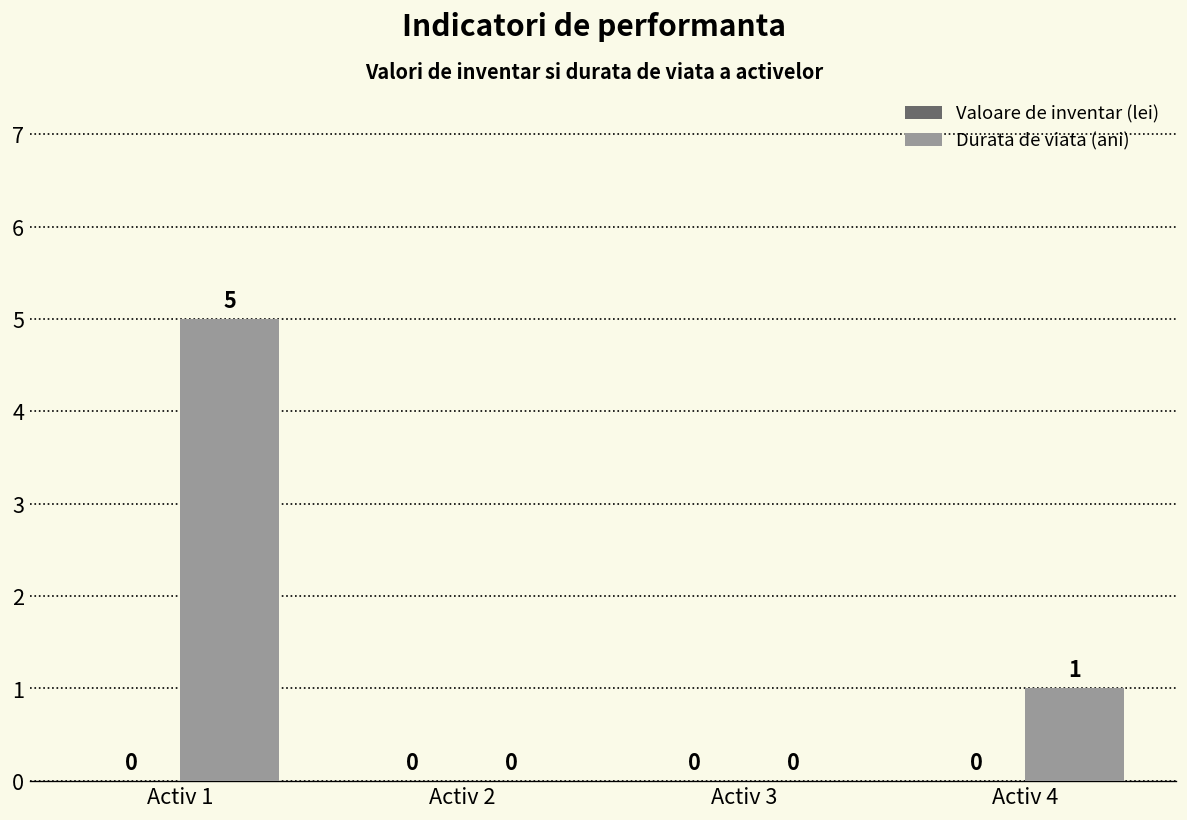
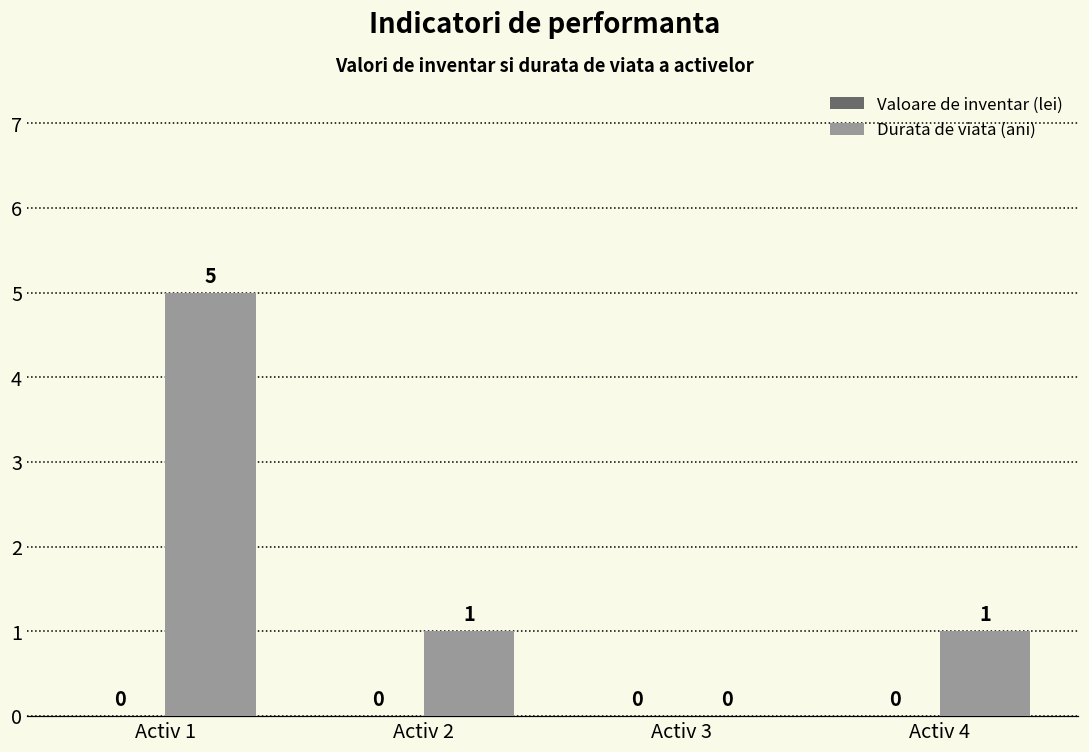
Durata de viata (ani), Activ 2: 0 -> 1
